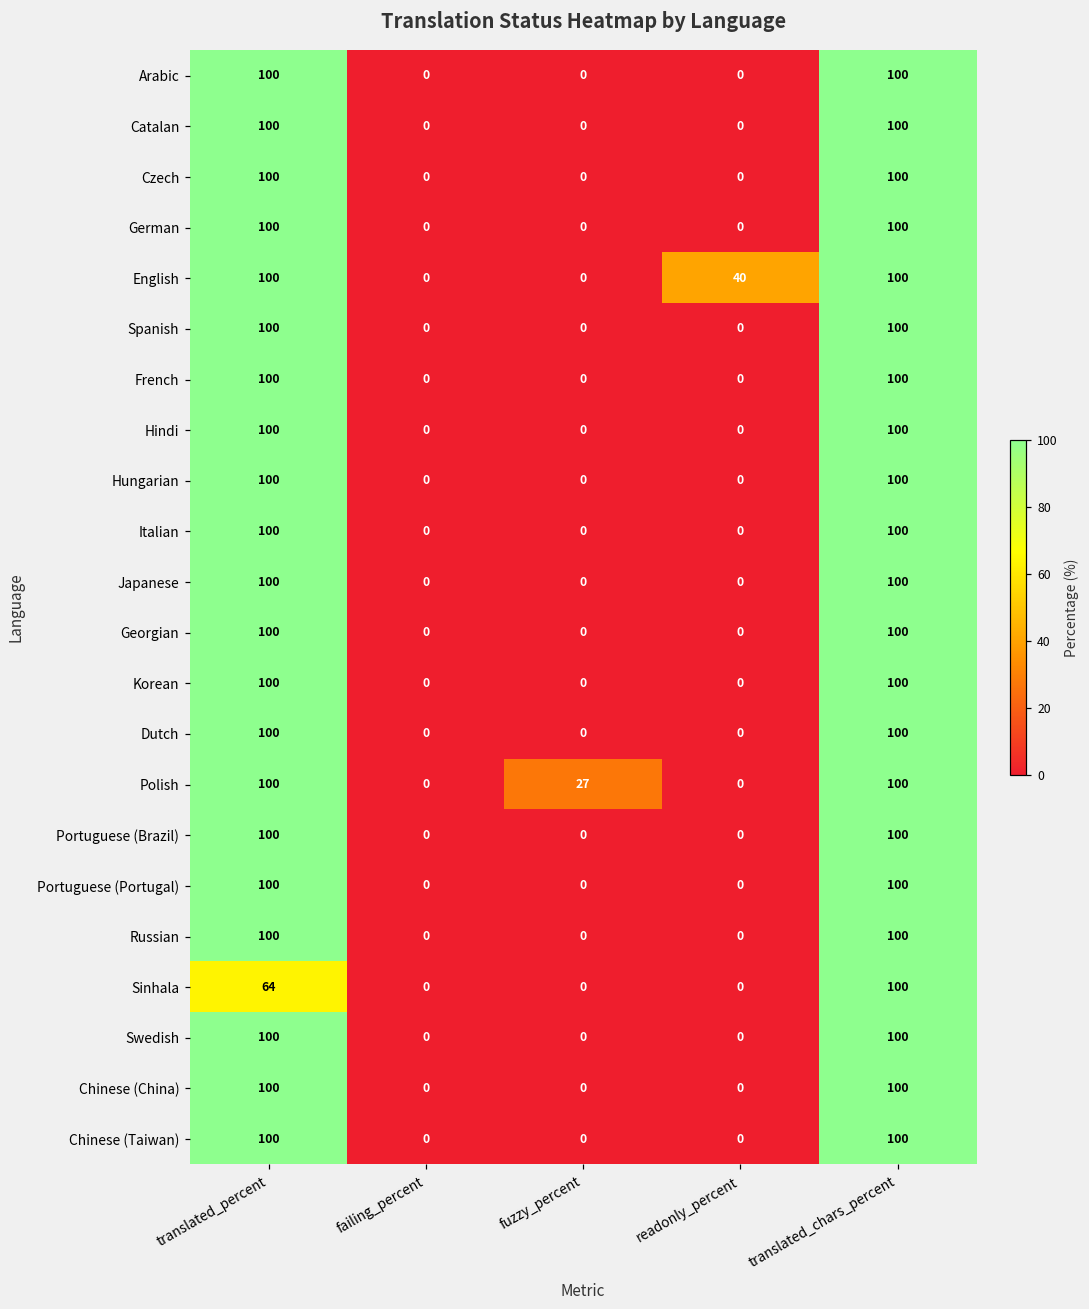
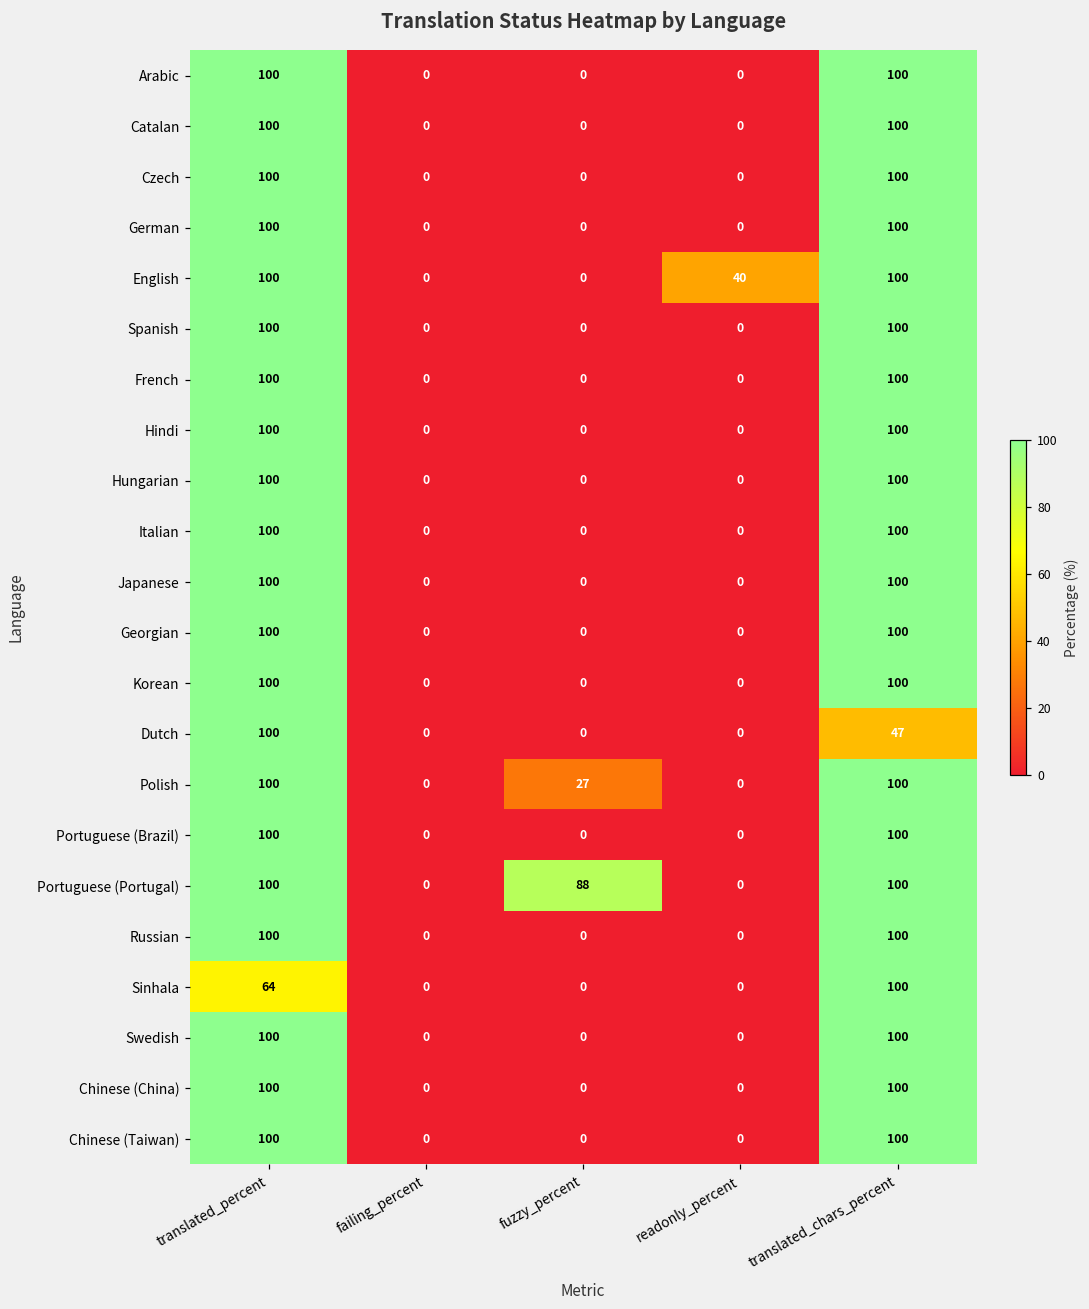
Dutch, translated_chars_percent: 100 -> 47
Portuguese (Portugal), fuzzy_percent: 0 -> 88
